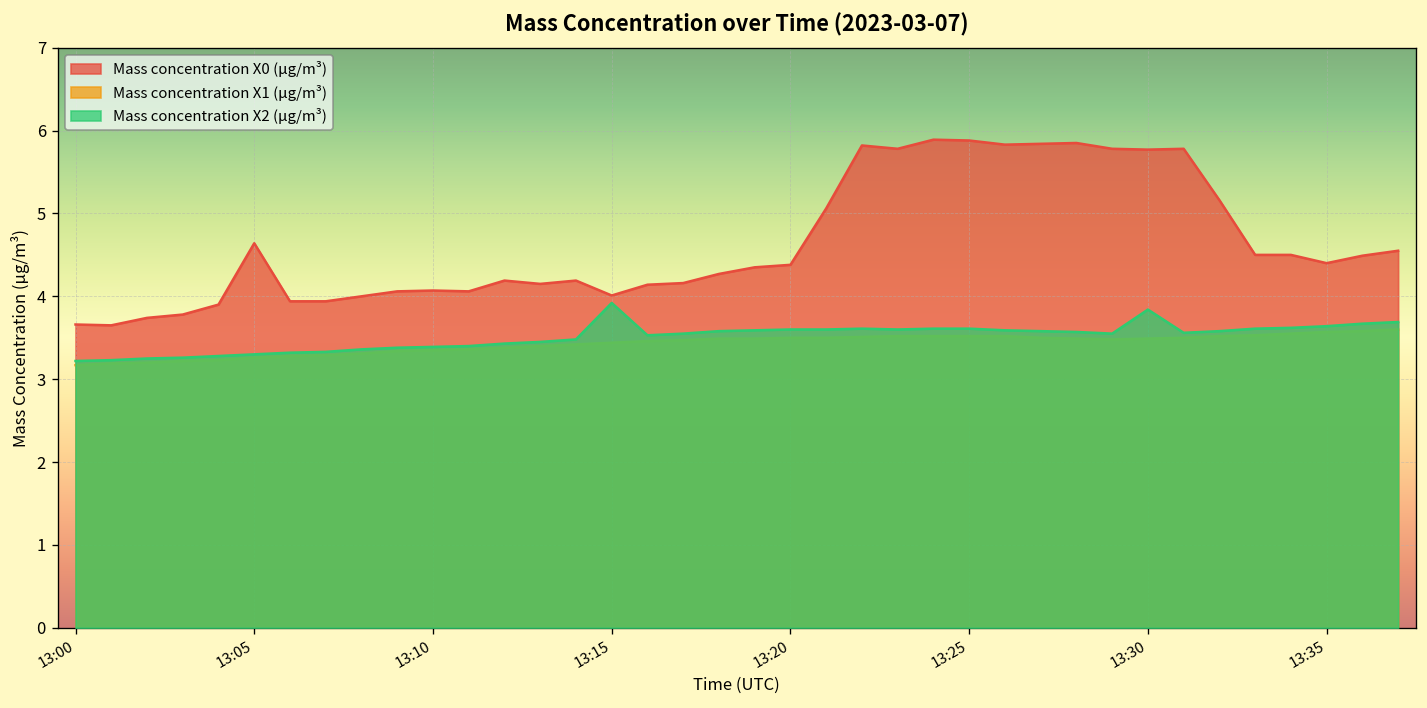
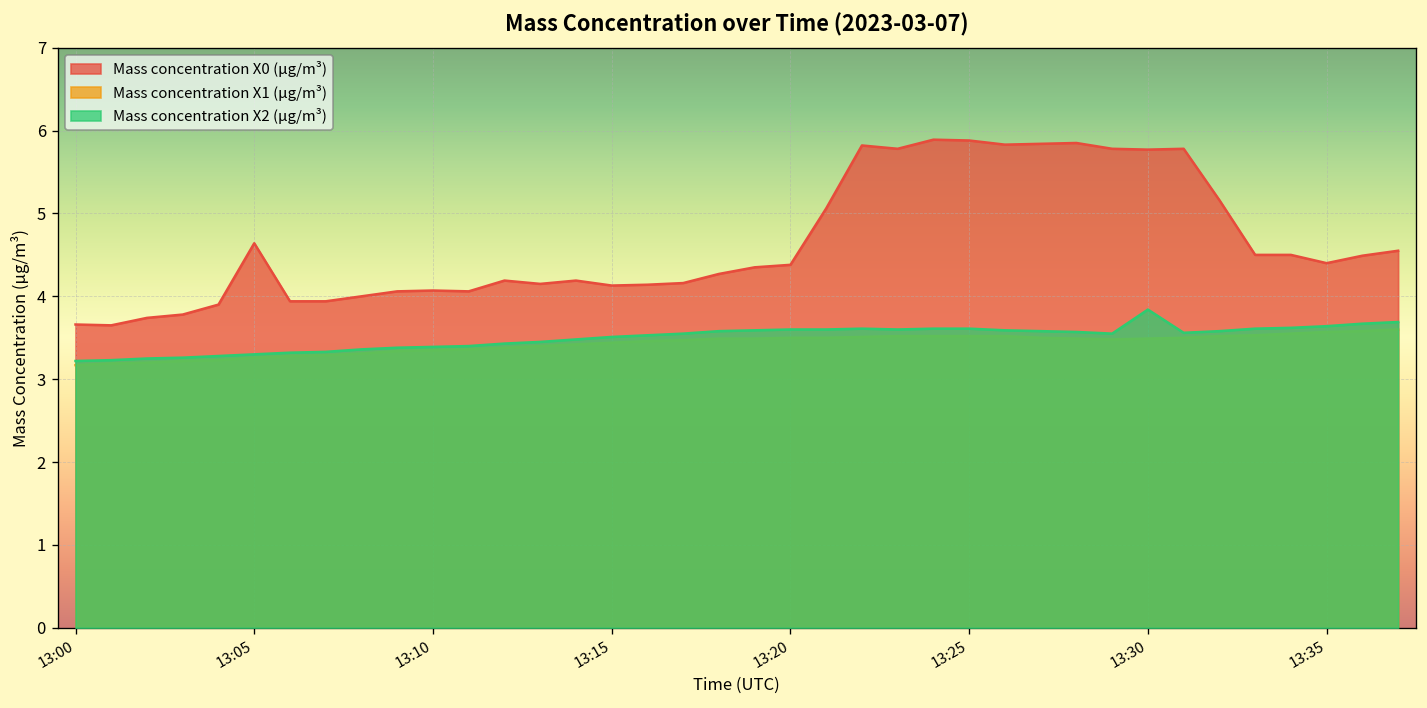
Mass concentration X0 (μg/m³), 13:15: 4.0 -> 4.1
Mass concentration X2 (μg/m³), 13:15: 3.9 -> 3.5
